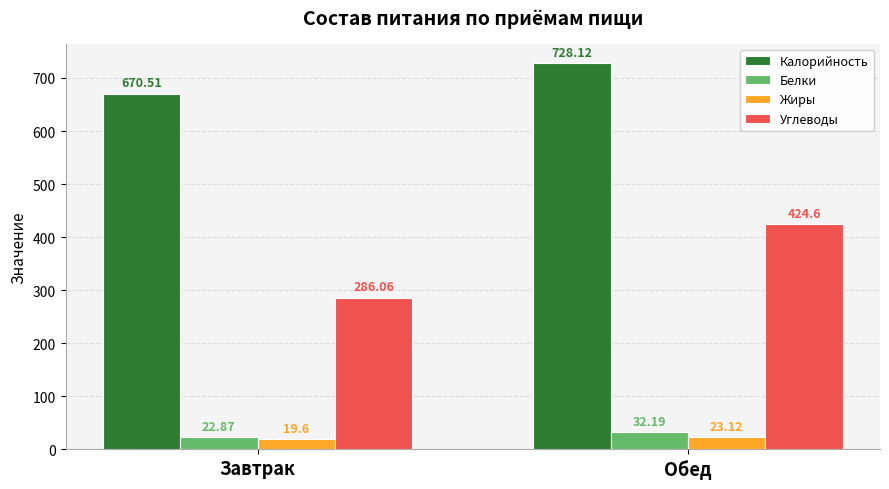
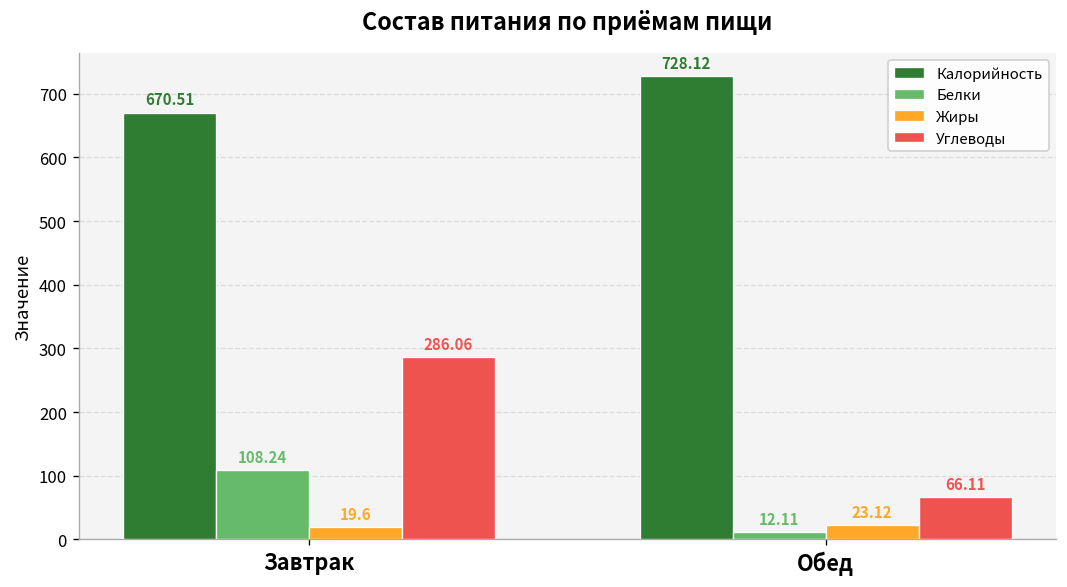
Белки, Завтрак: 22.87 -> 108.24
Белки, Обед: 32.19 -> 12.11
Углеводы, Обед: 424.6 -> 66.11
